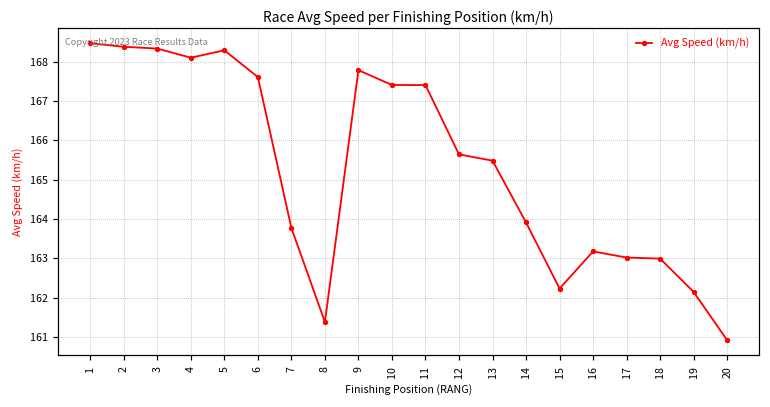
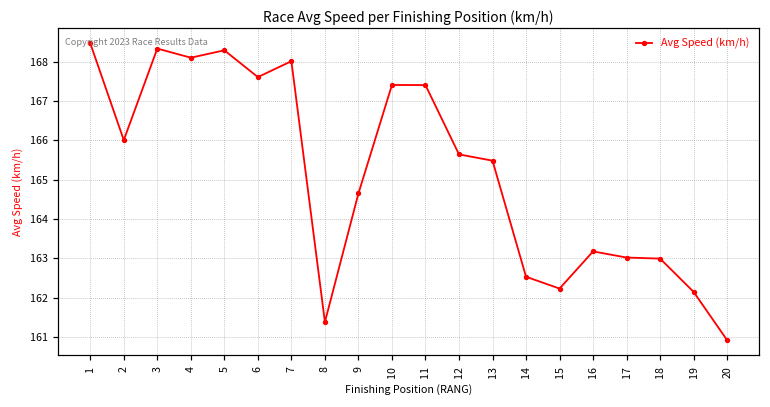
2: 168.4 -> 166.0
7: 163.8 -> 168.0
9: 167.8 -> 164.7
14: 163.9 -> 162.5
